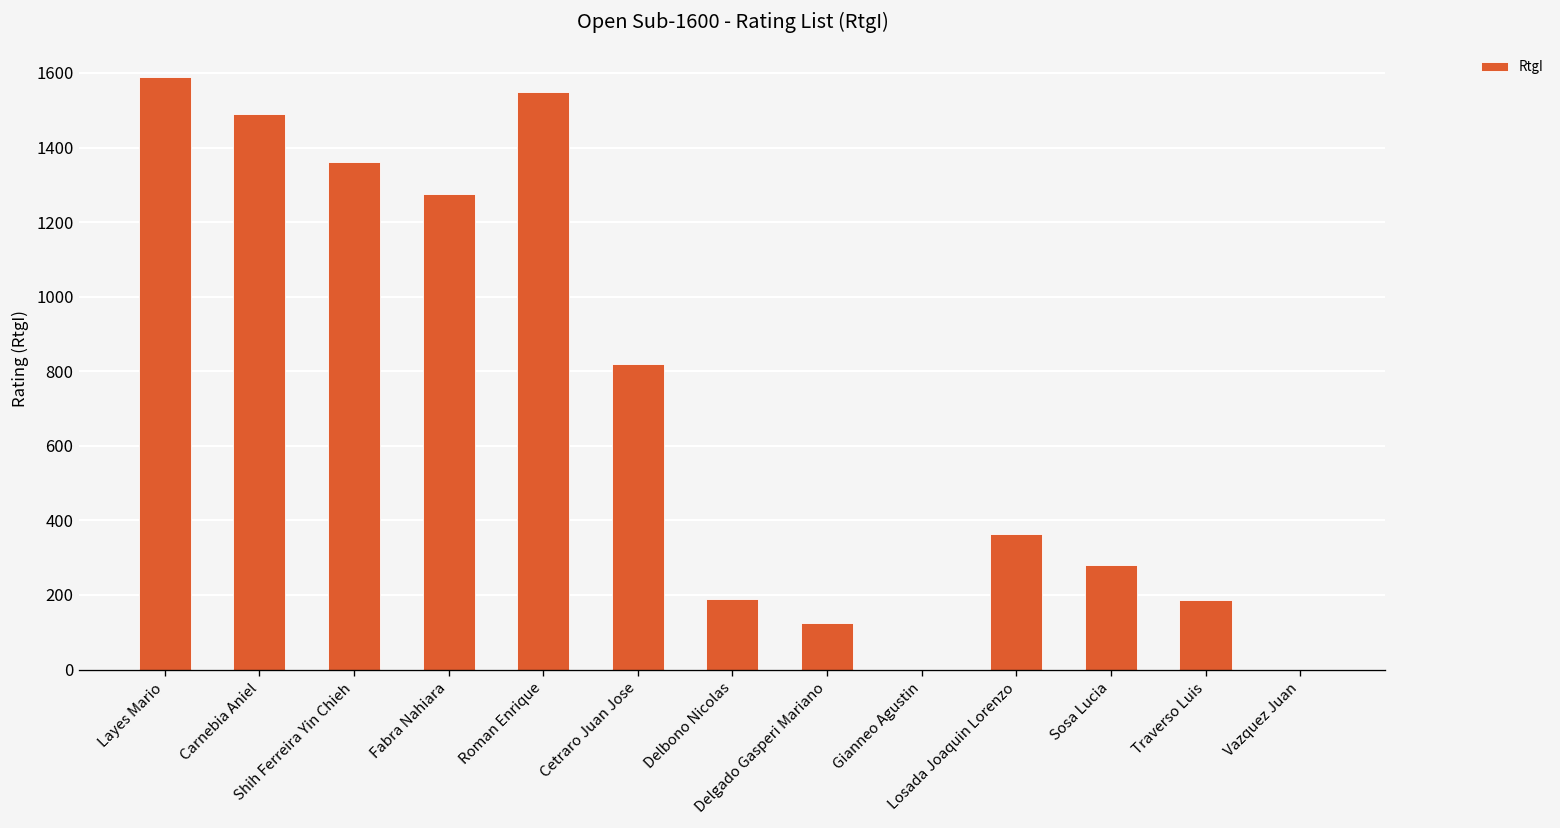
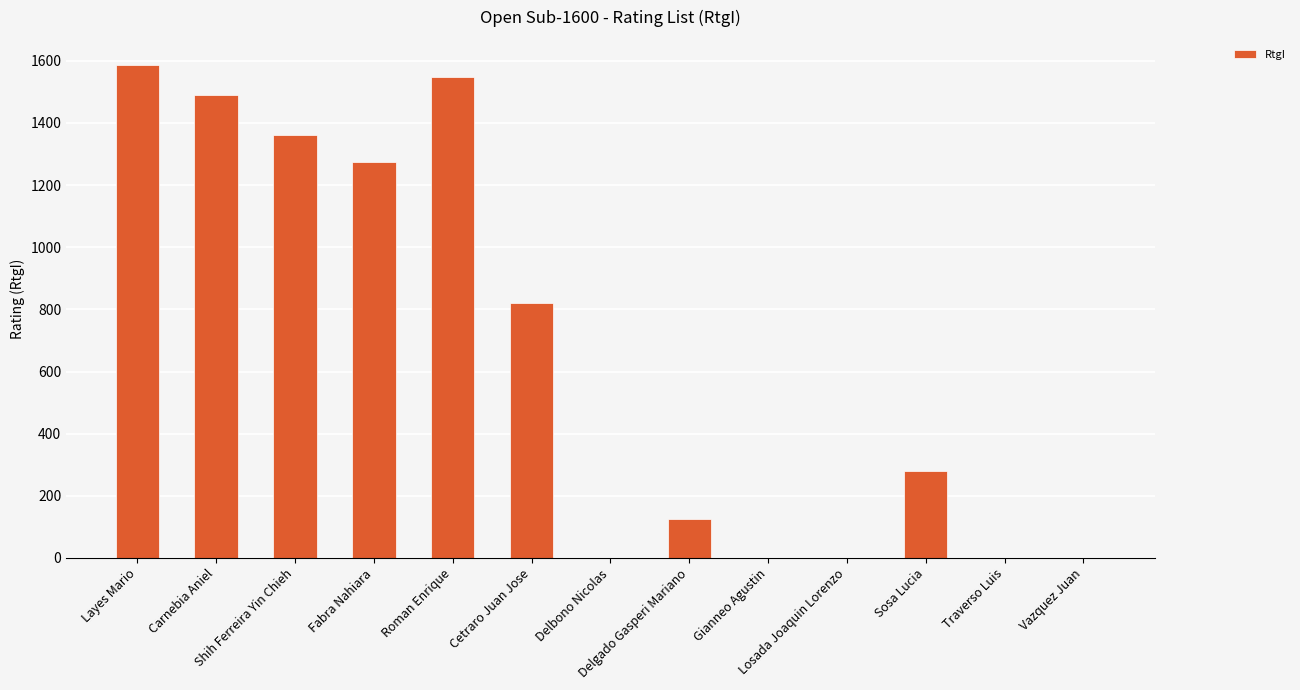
Delbono Nicolas: 190 -> 0
Losada Joaquin Lorenzo: 360 -> 0
Traverso Luis: 190 -> 0
